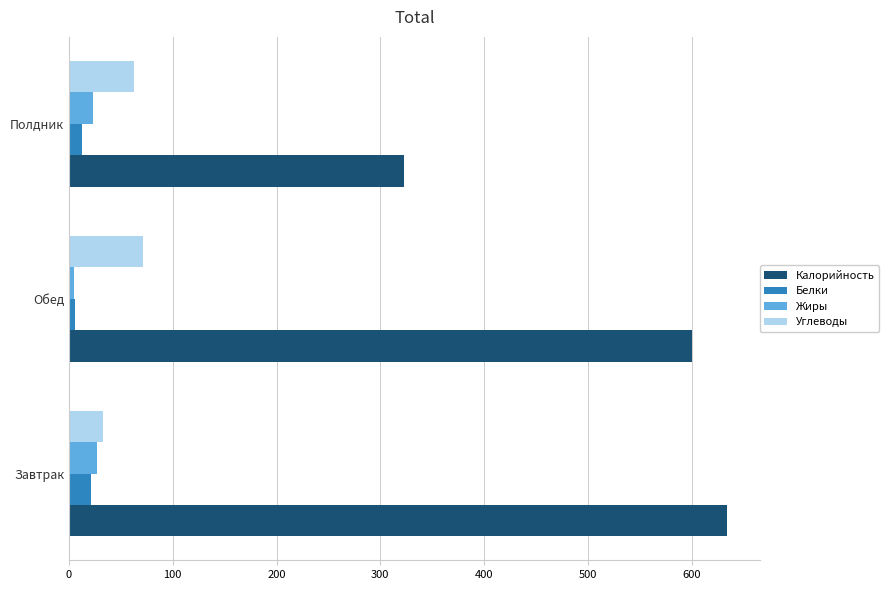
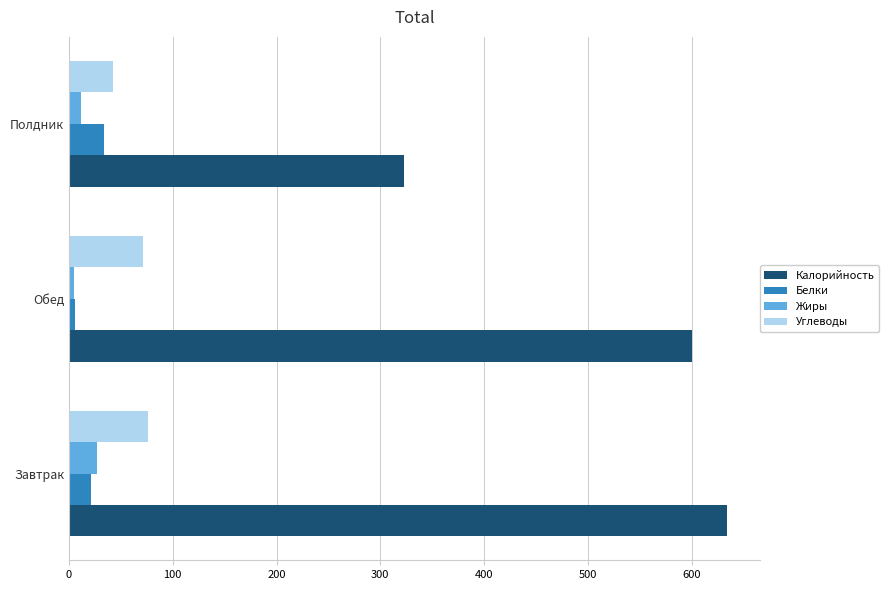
Углеводы, Полдник: 63 -> 43
Жиры, Полдник: 23 -> 11
Белки, Полдник: 13 -> 33
Углеводы, Завтрак: 33 -> 77
